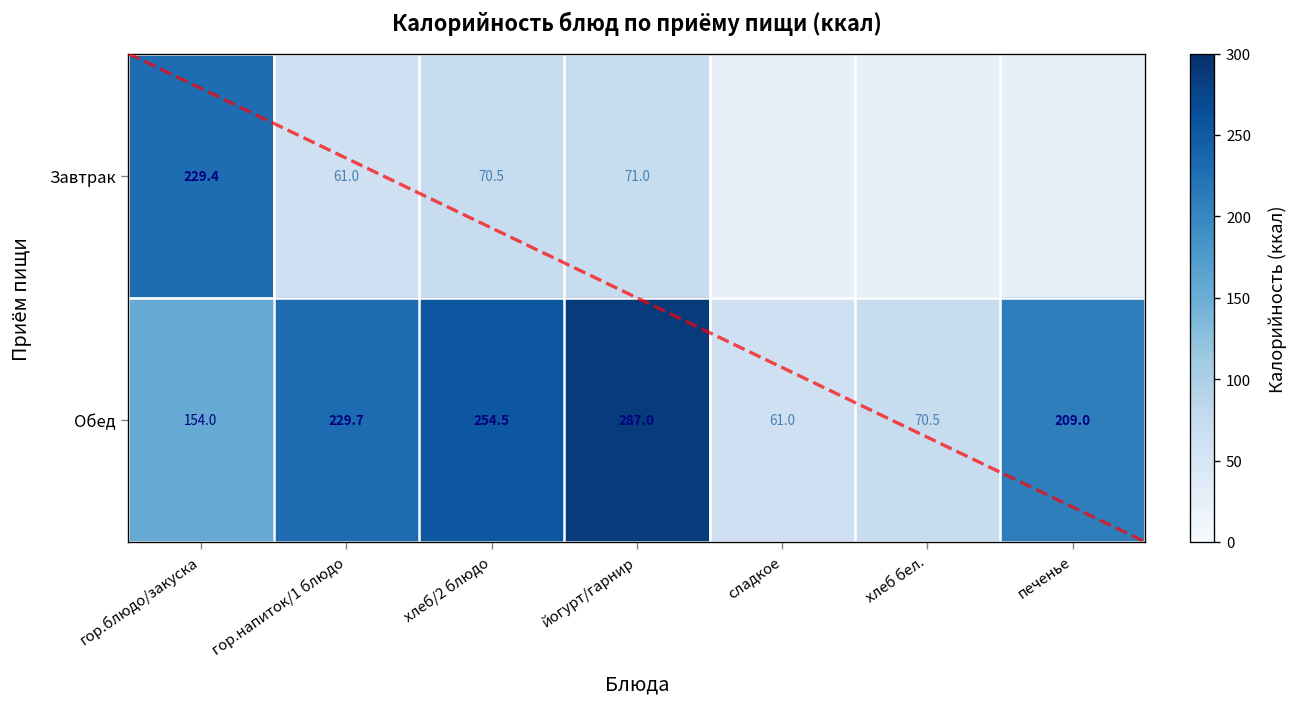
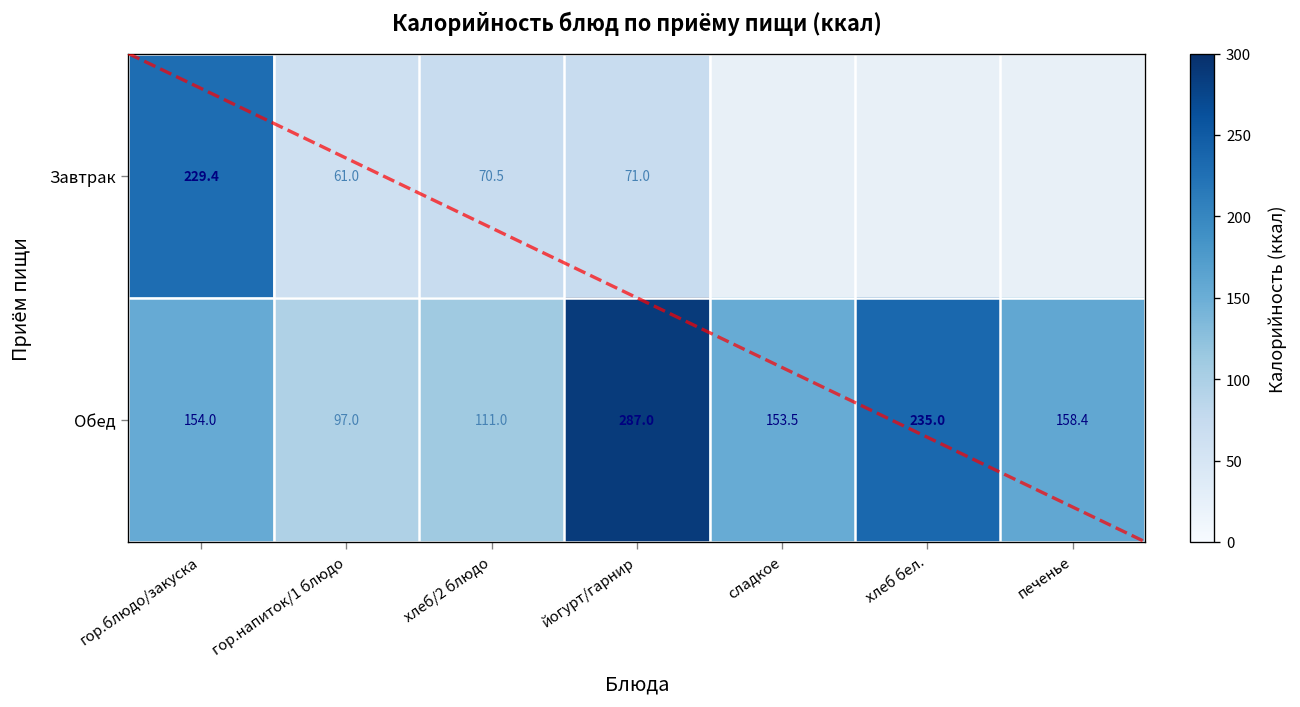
Обед, гор.напиток/1 блюдо: 229.7 -> 97.0
Обед, хлеб/2 блюдо: 254.5 -> 111.0
Обед, сладкое: 61.0 -> 153.5
Обед, хлеб бел.: 70.5 -> 235.0
Обед, печенье: 209.0 -> 158.4
